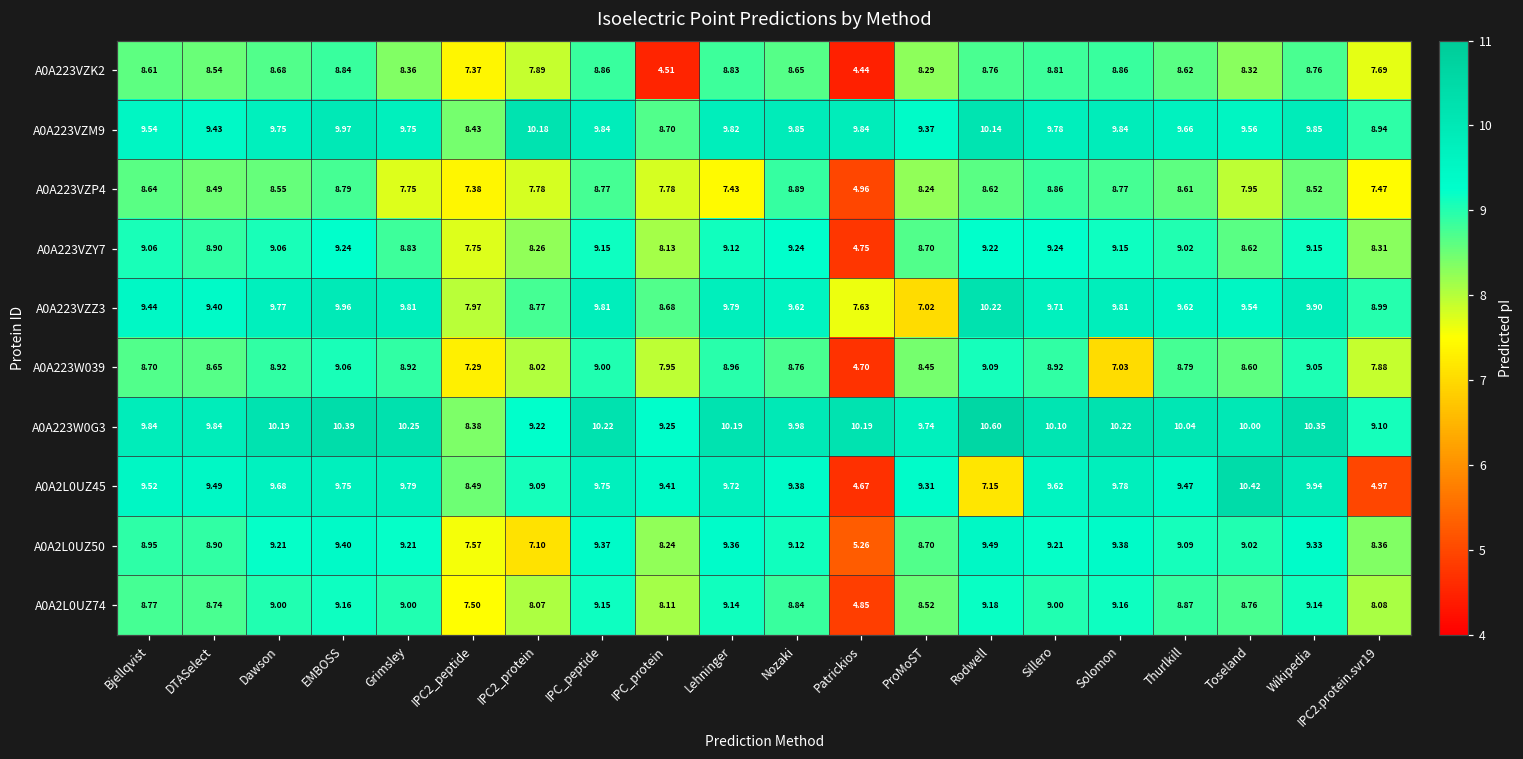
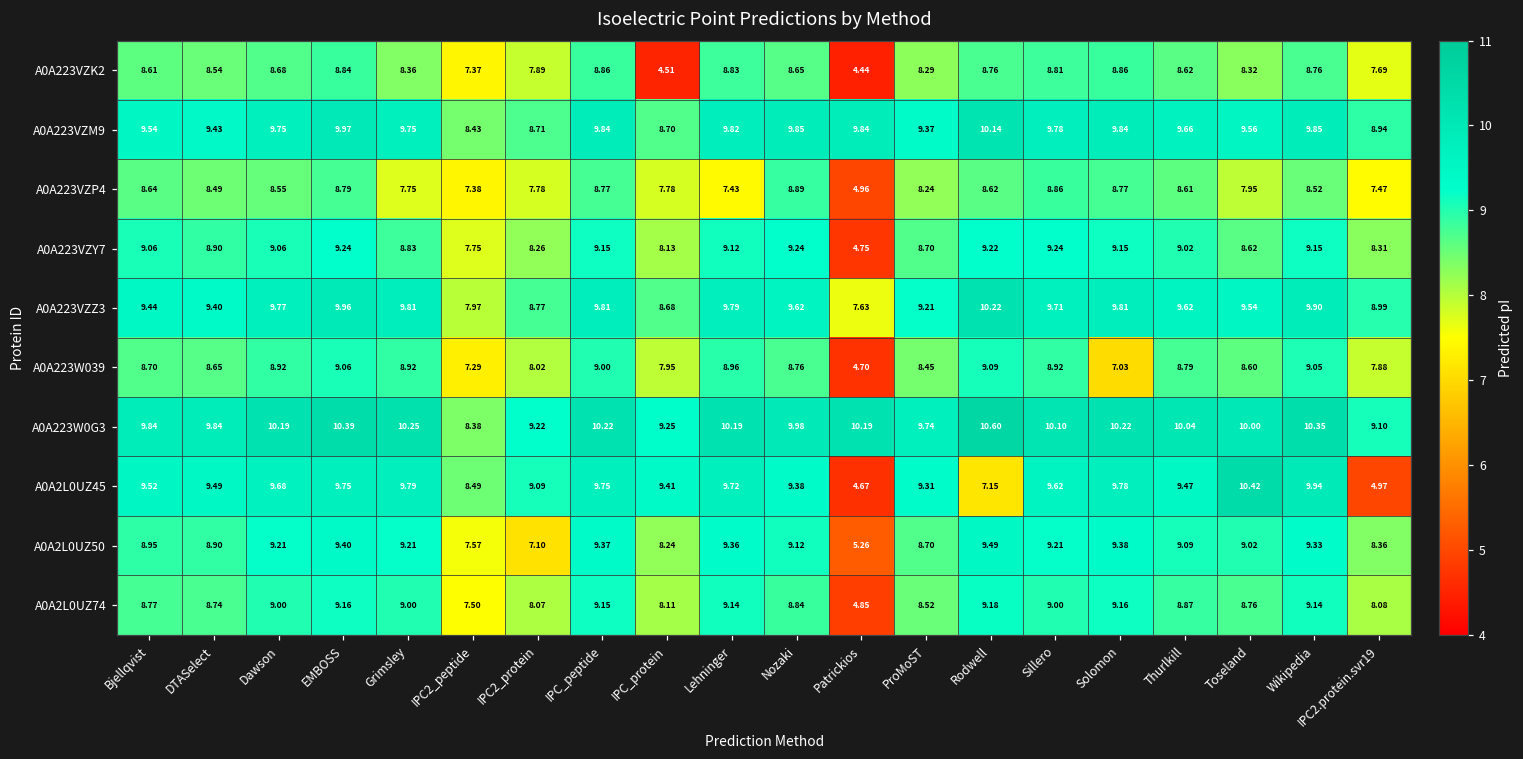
A0A223VZM9, IPC2_protein: 10.18 -> 8.71
A0A223VZZ3, ProMoST: 7.02 -> 9.21
